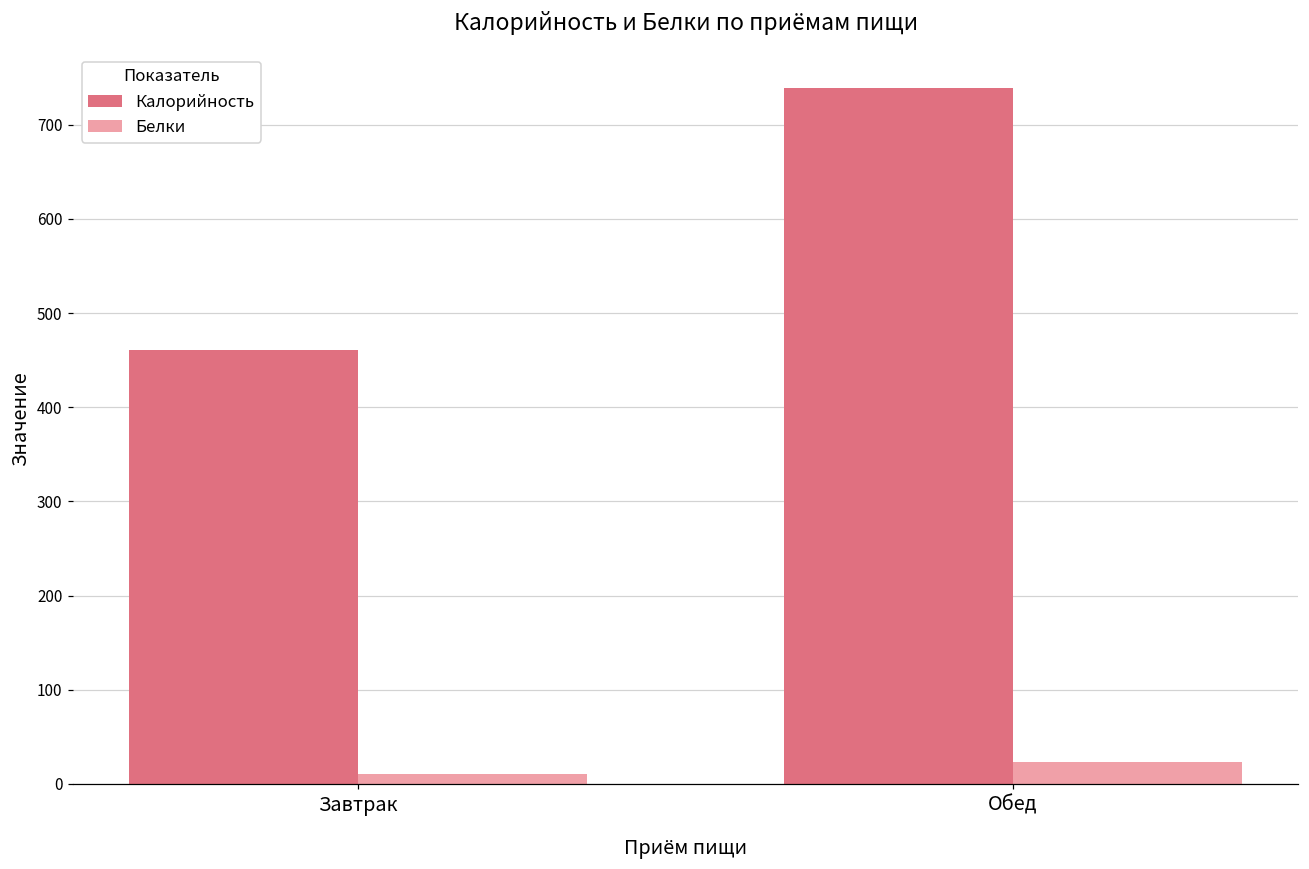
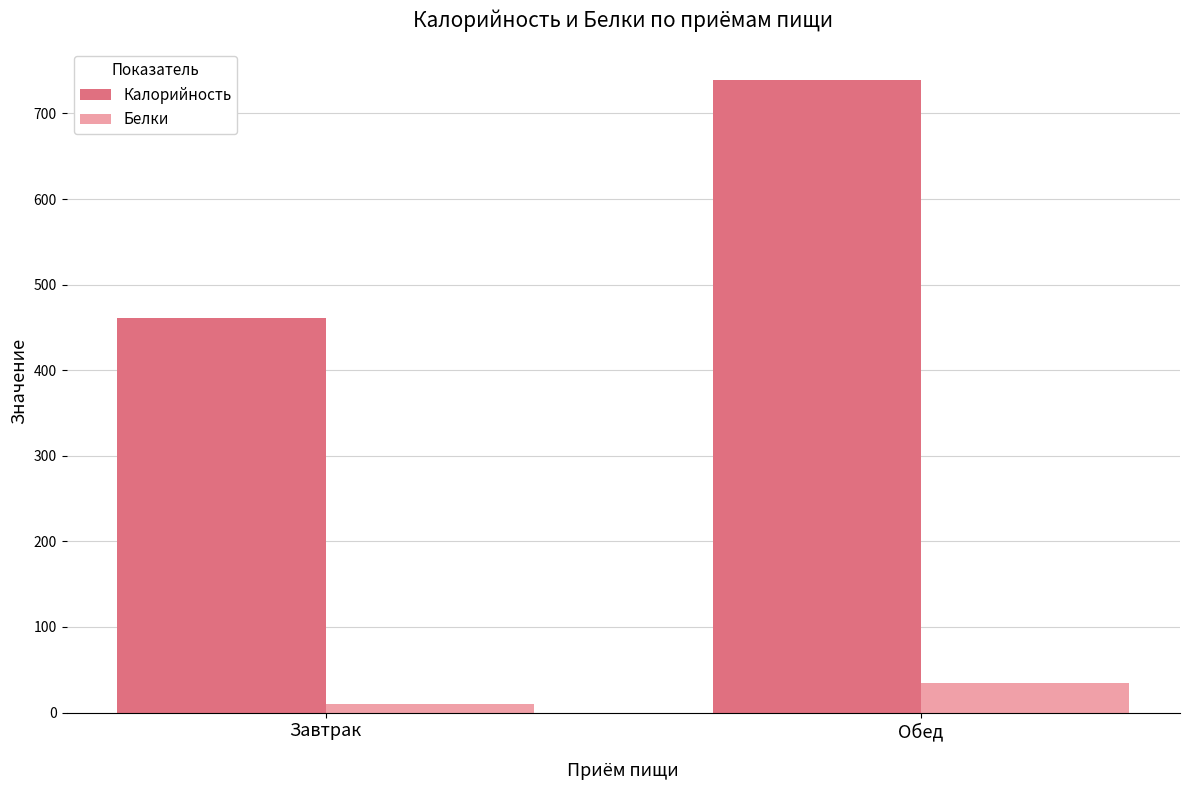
Белки, Обед: 20 -> 30
